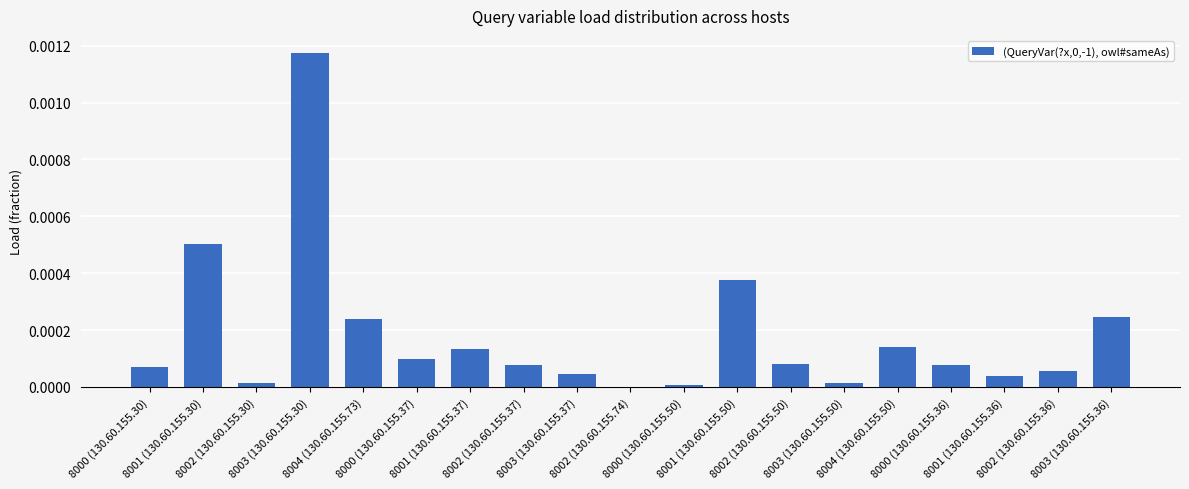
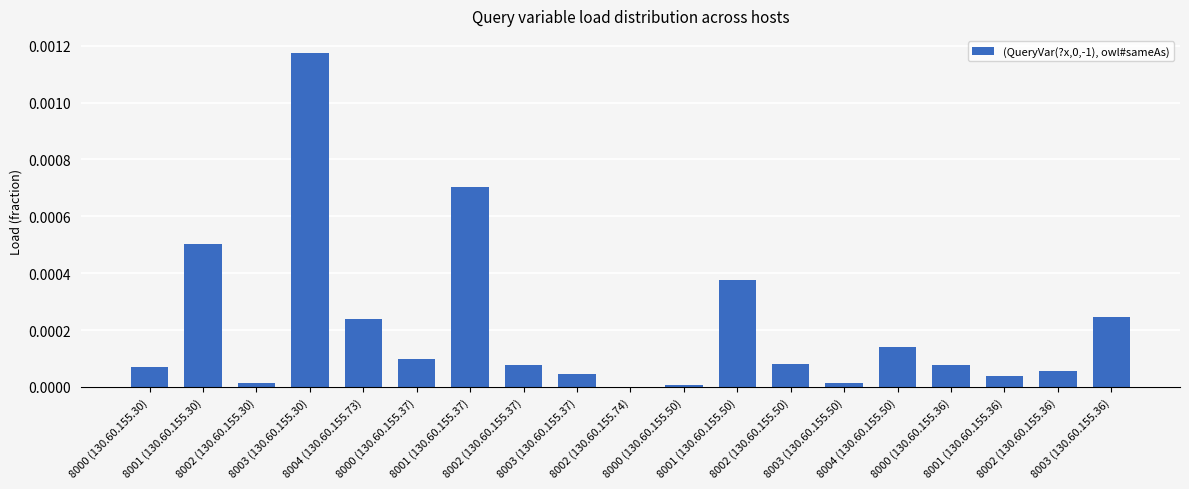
8001 (130.60.155.37): 0.00013 -> 0.00070
